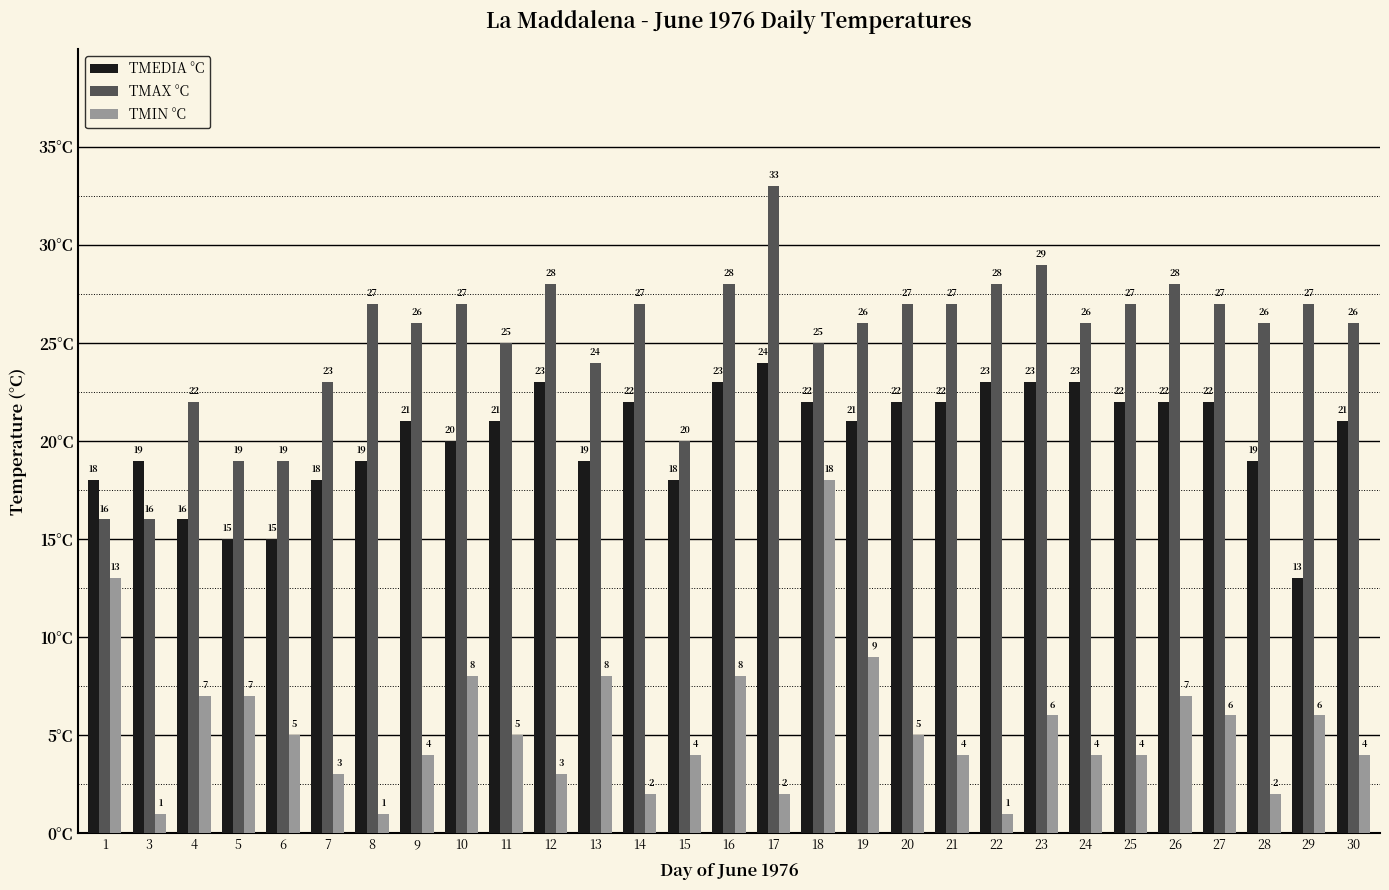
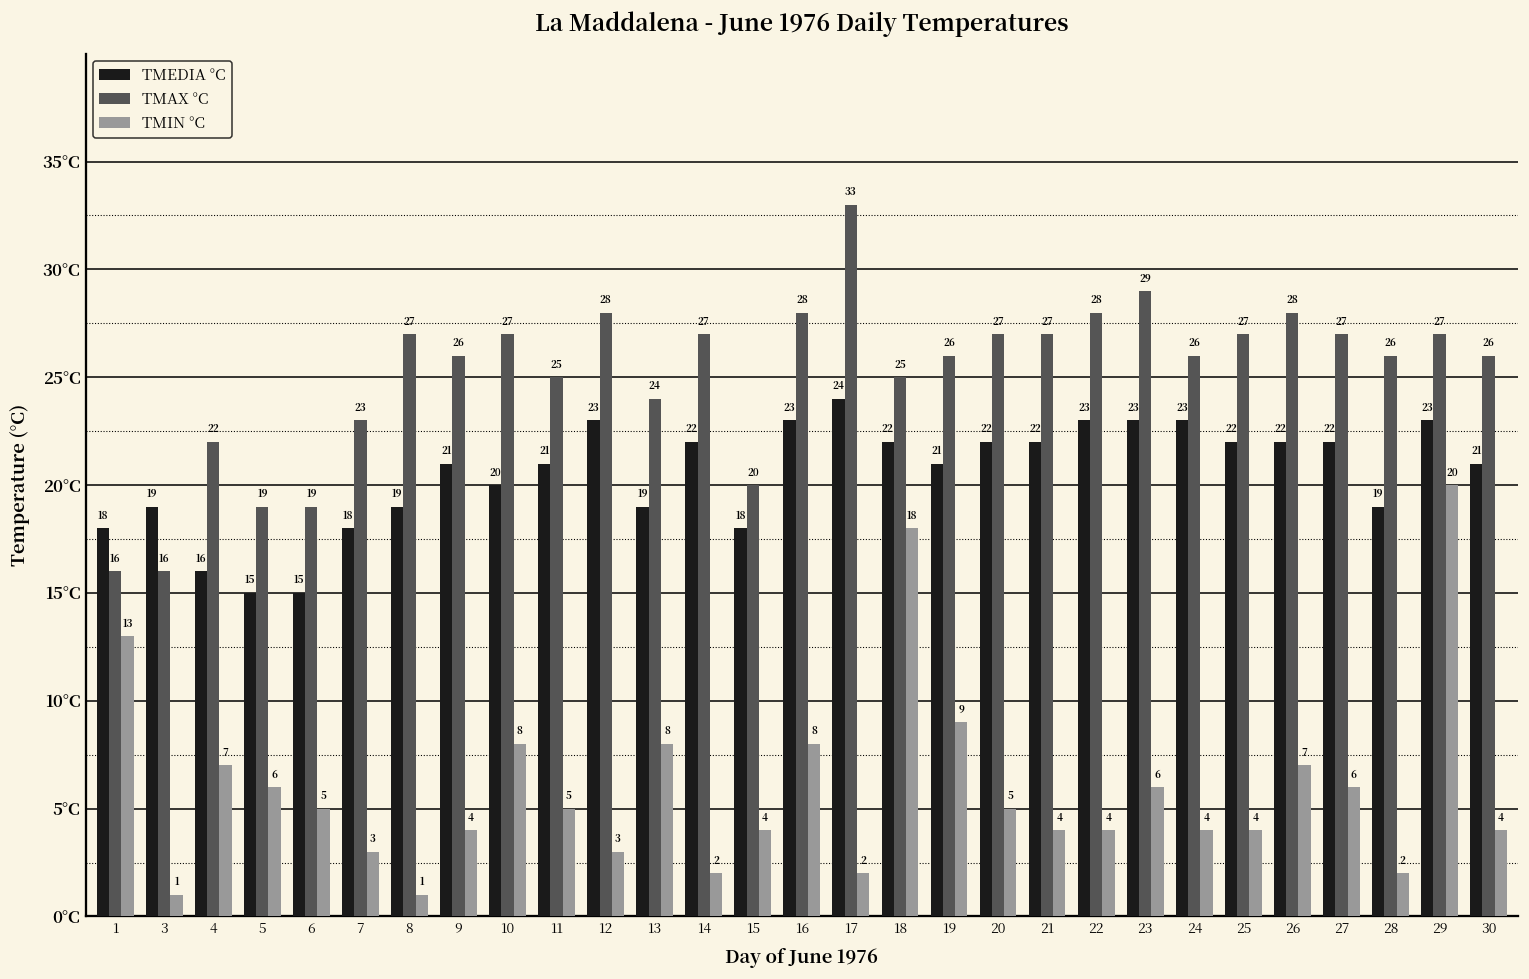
TMIN °C, 5: 7 -> 6
TMIN °C, 22: 1 -> 4
TMEDIA °C, 29: 13 -> 23
TMIN °C, 29: 6 -> 20
